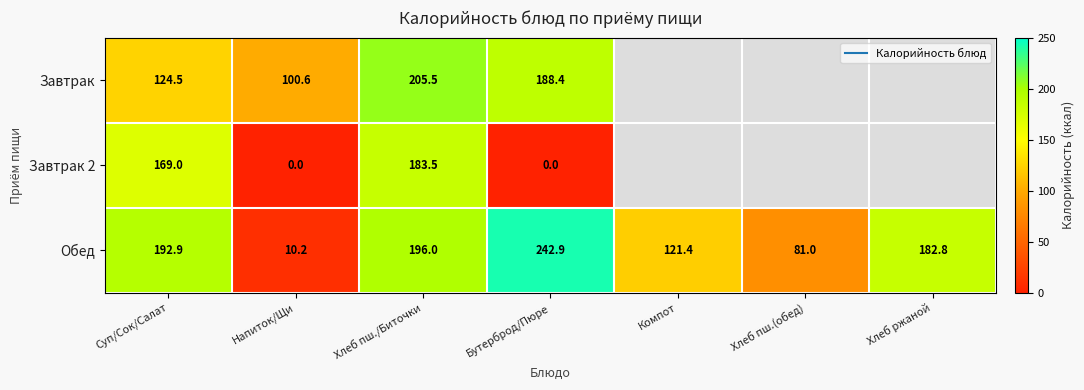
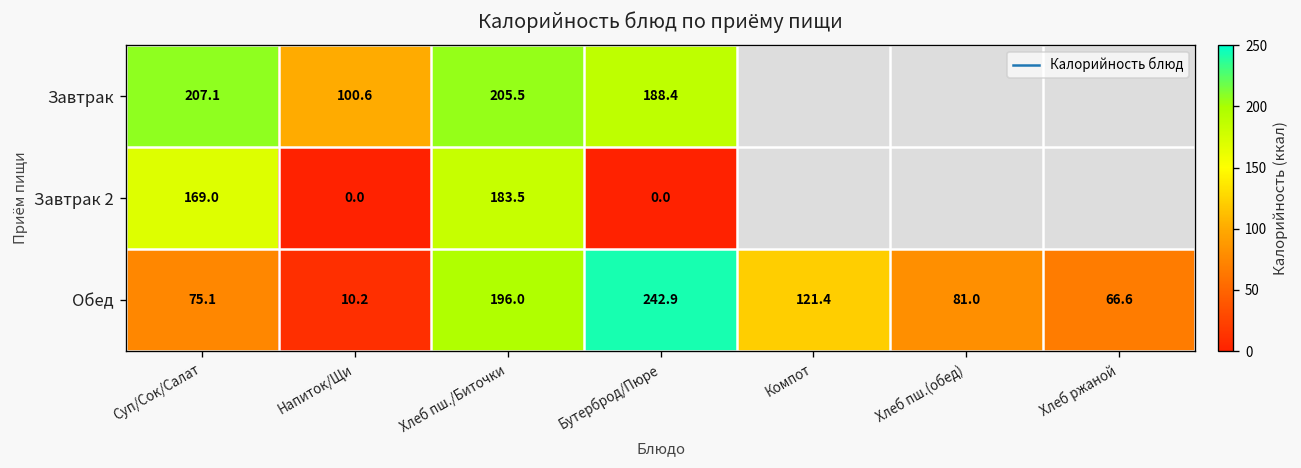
Завтрак, Суп/Сок/Салат: 124.5 -> 207.1
Обед, Суп/Сок/Салат: 192.9 -> 75.1
Обед, Хлеб ржаной: 182.8 -> 66.6
